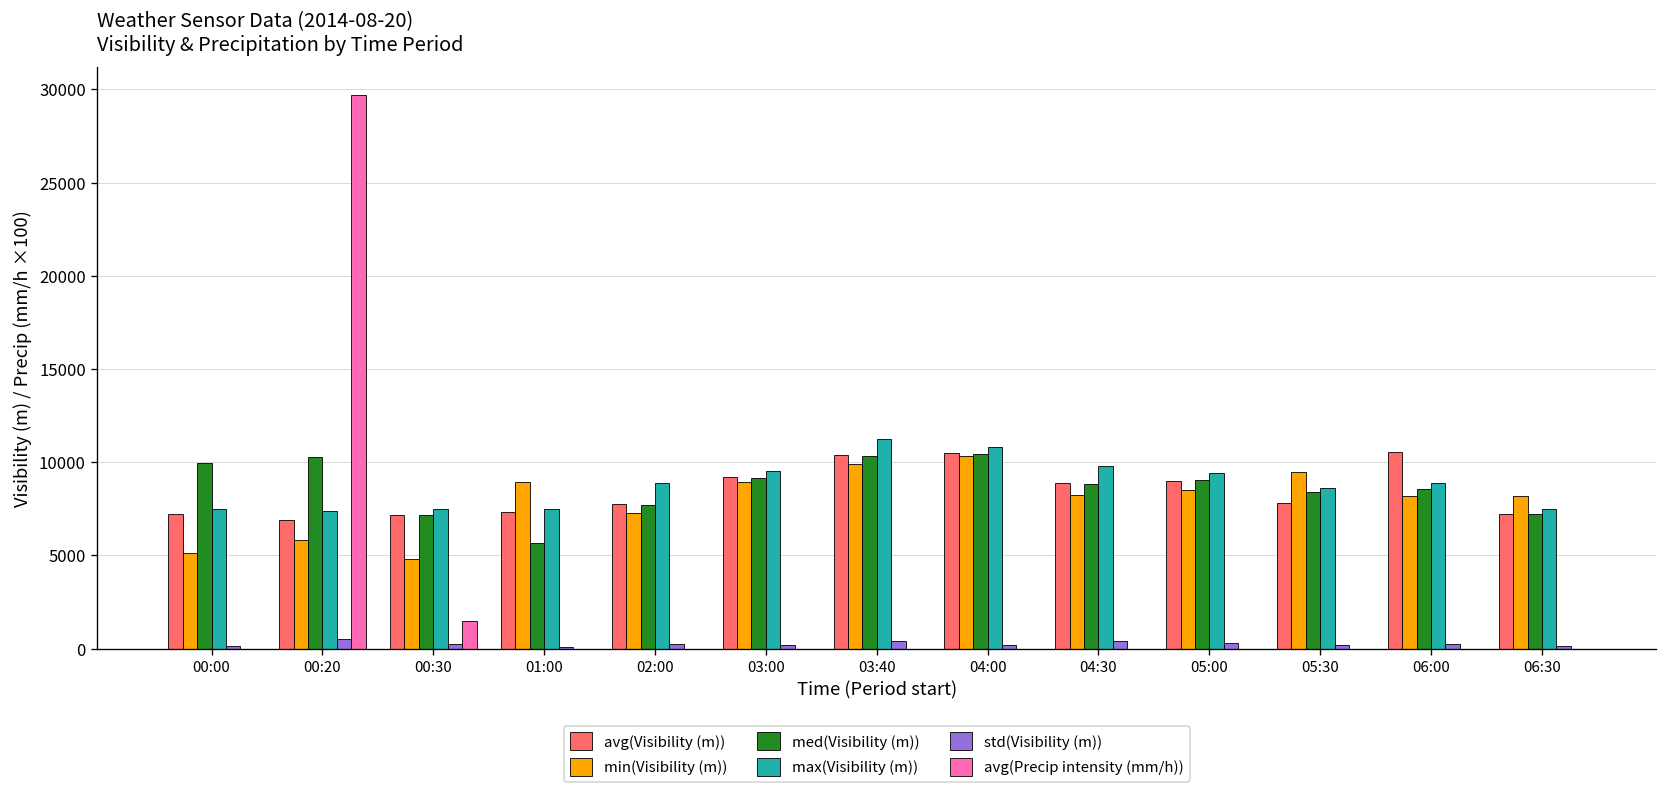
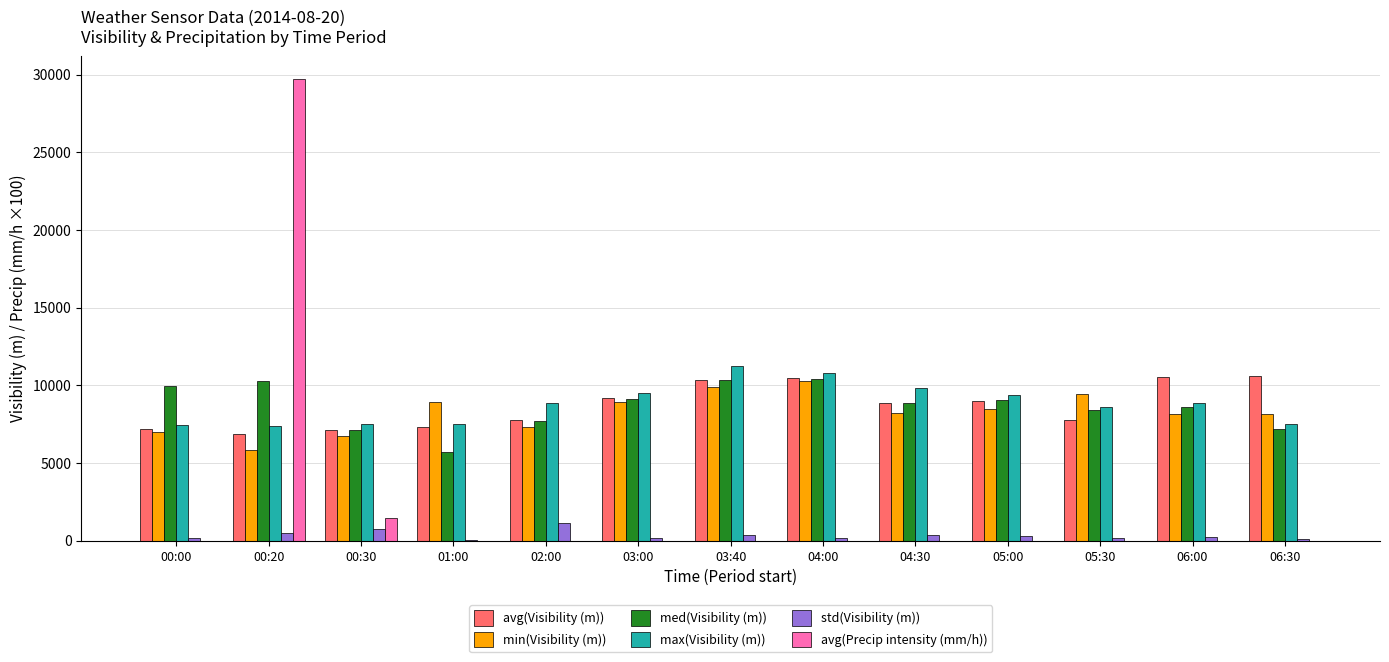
min(Visibility (m)), 00:00: 5100 -> 7000
min(Visibility (m)), 00:30: 4800 -> 6800
std(Visibility (m)), 00:30: 200 -> 800
std(Visibility (m)), 02:00: 200 -> 1200
avg(Visibility (m)), 06:30: 7200 -> 10600
